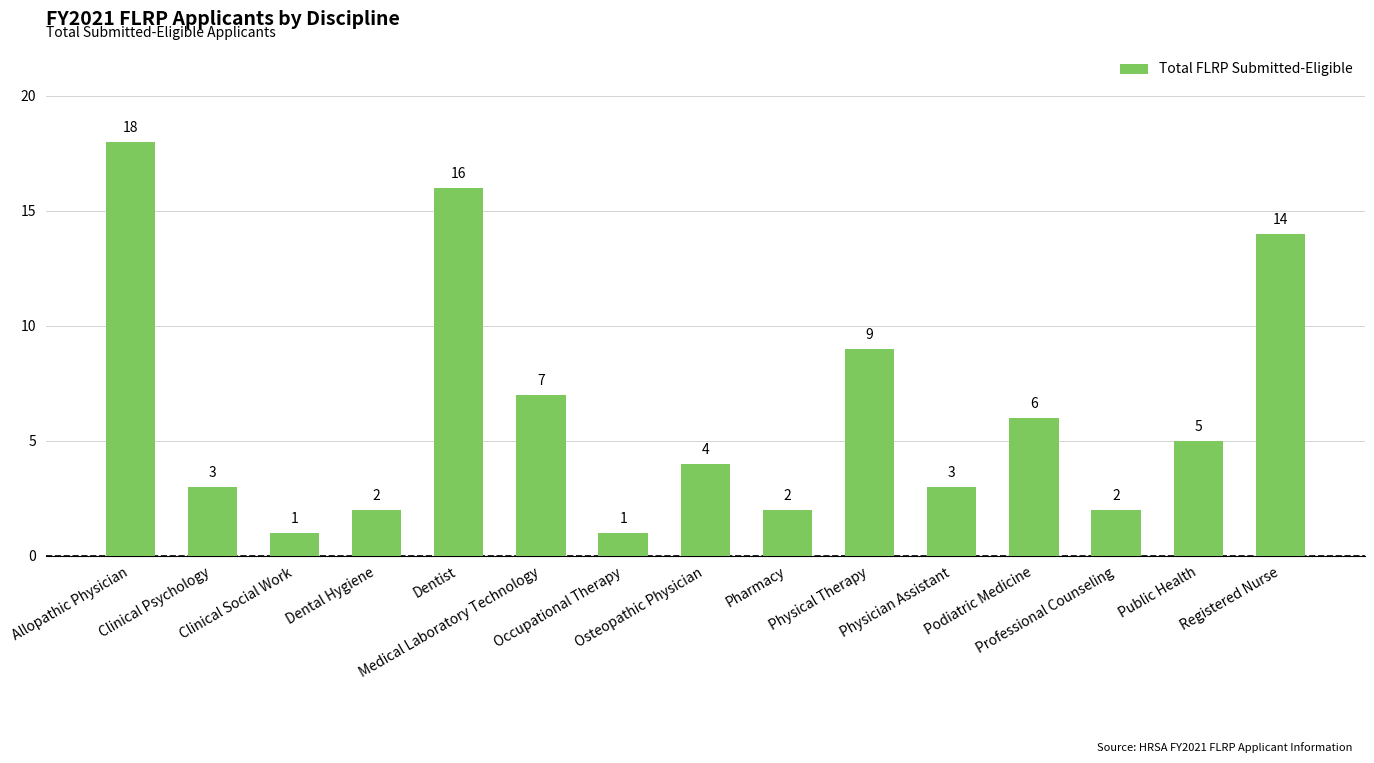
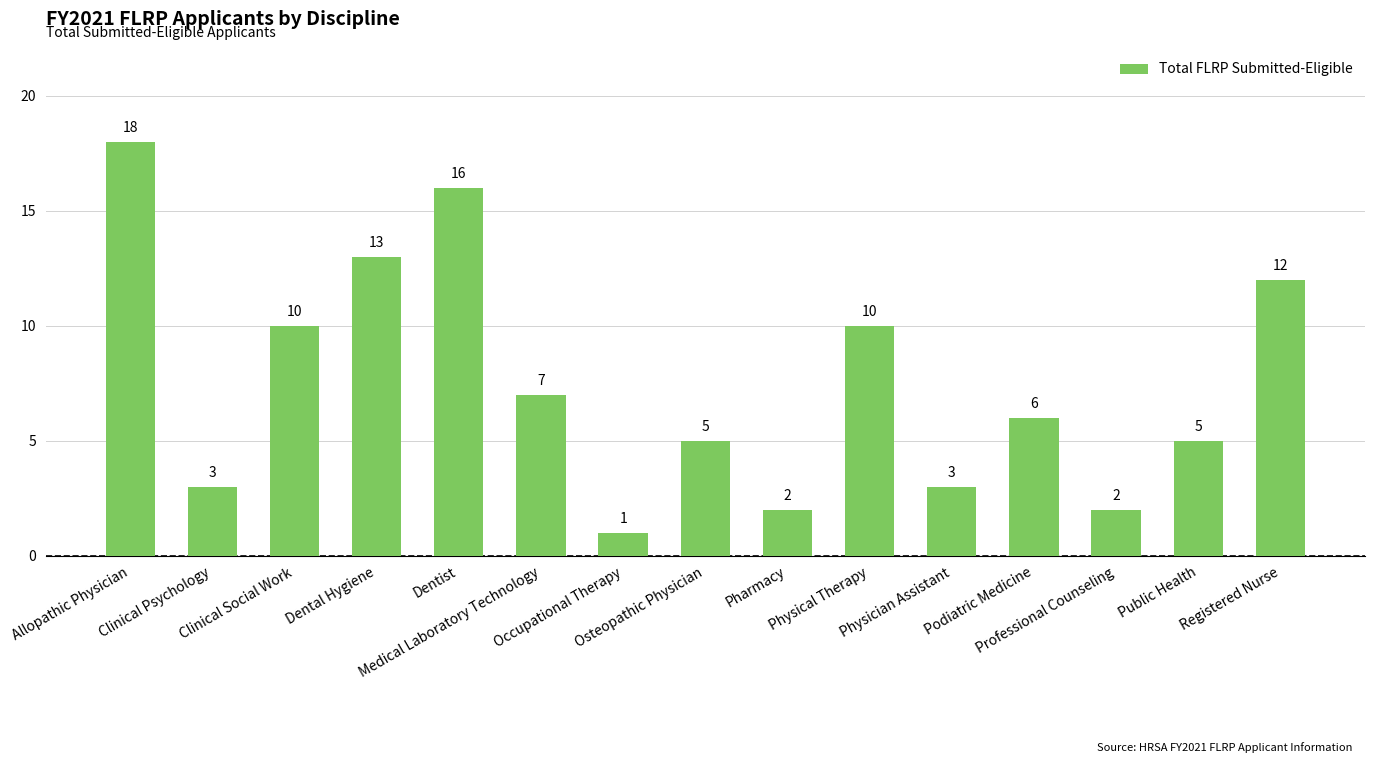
Clinical Social Work: 1 -> 10
Dental Hygiene: 2 -> 13
Osteopathic Physician: 4 -> 5
Physical Therapy: 9 -> 10
Registered Nurse: 14 -> 12
